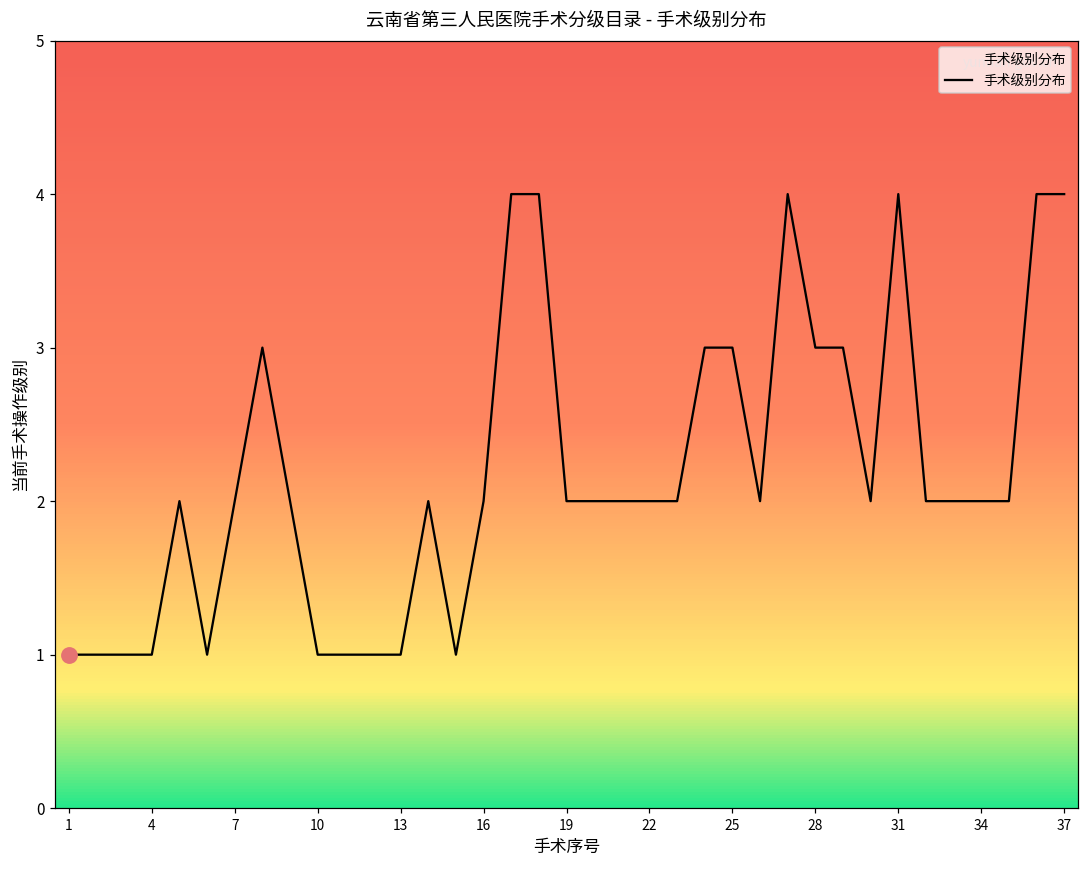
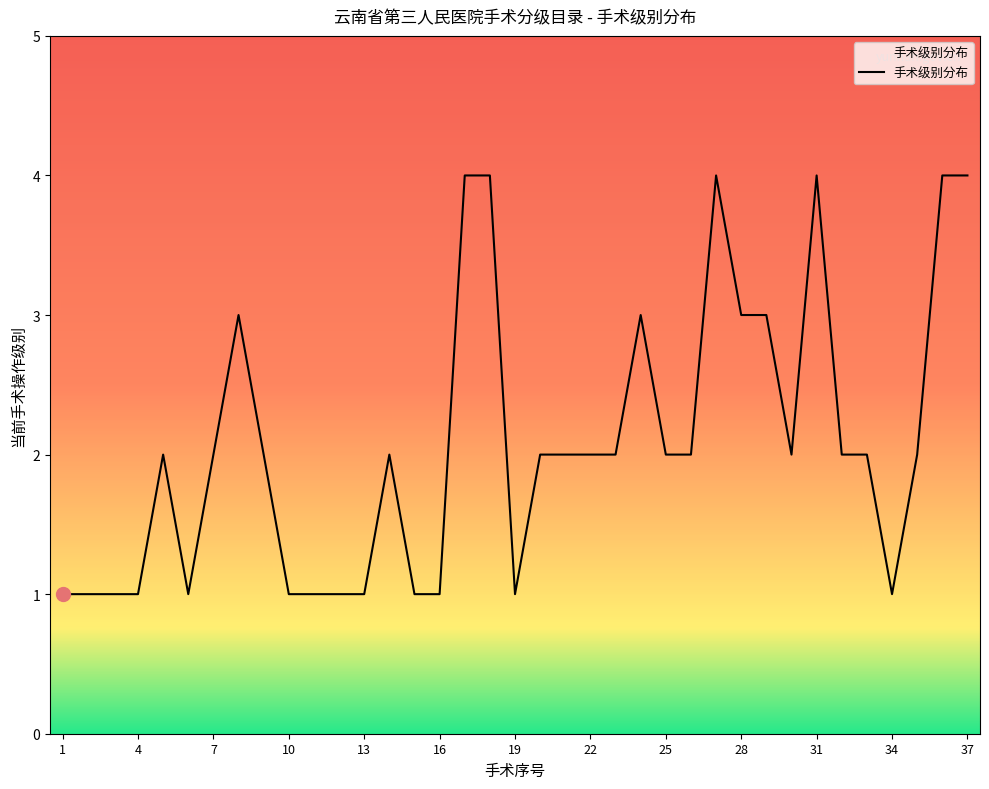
手术级别分布, 16: 2 -> 1
手术级别分布, 19: 2 -> 1
手术级别分布, 25: 3 -> 2
手术级别分布, 34: 2 -> 1
